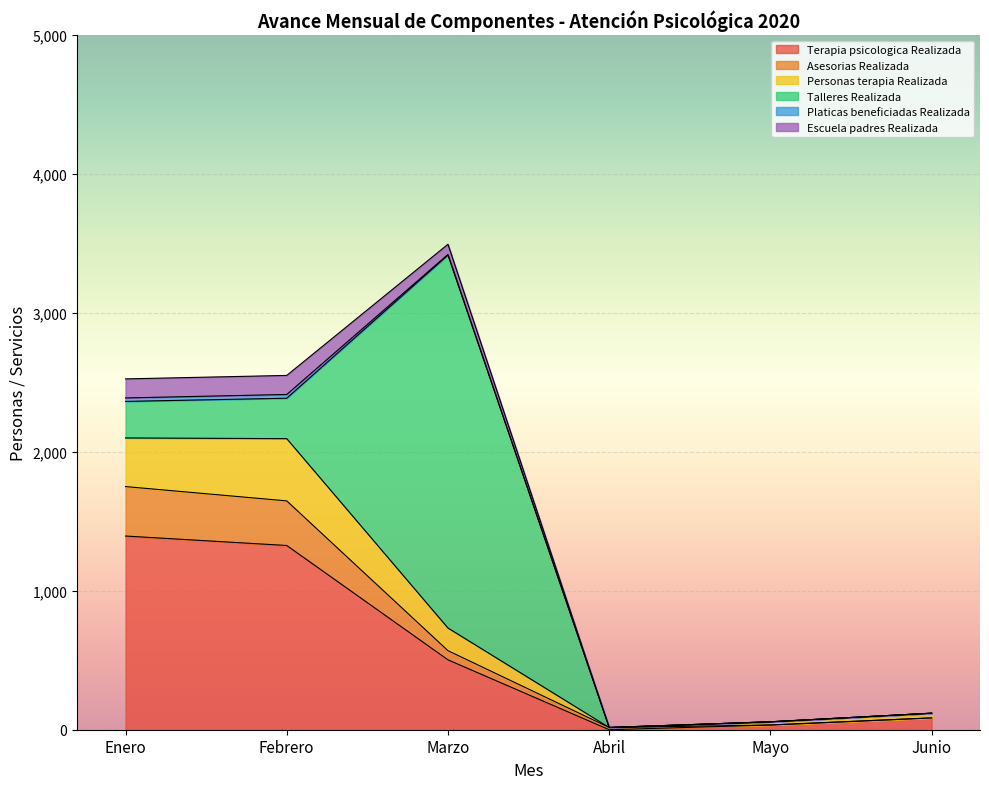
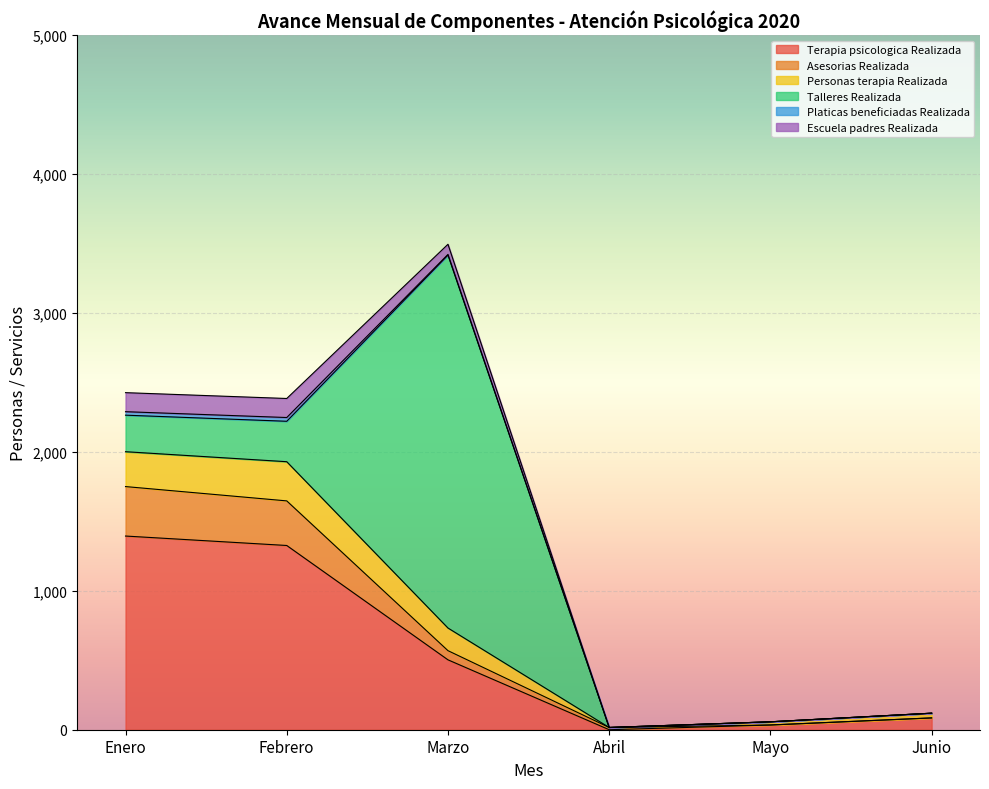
Personas terapia Realizada, Enero: 350 -> 250
Personas terapia Realizada, Febrero: 450 -> 280
